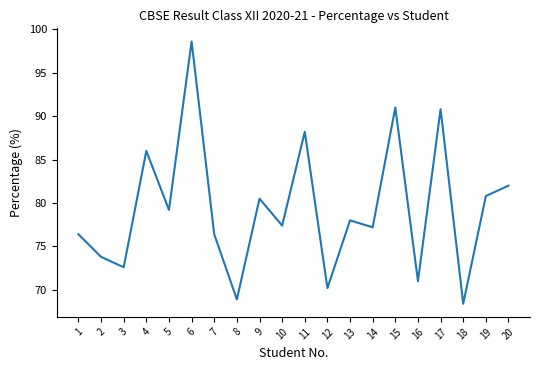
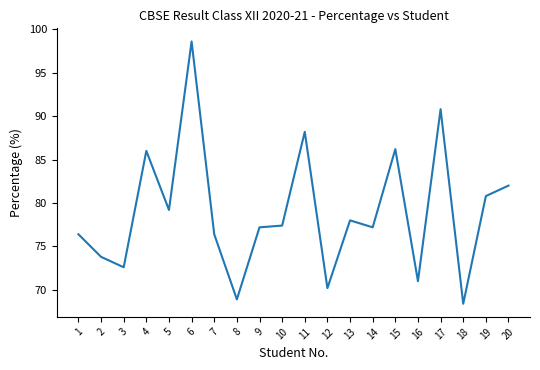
9: 81 -> 77
15: 91 -> 86
